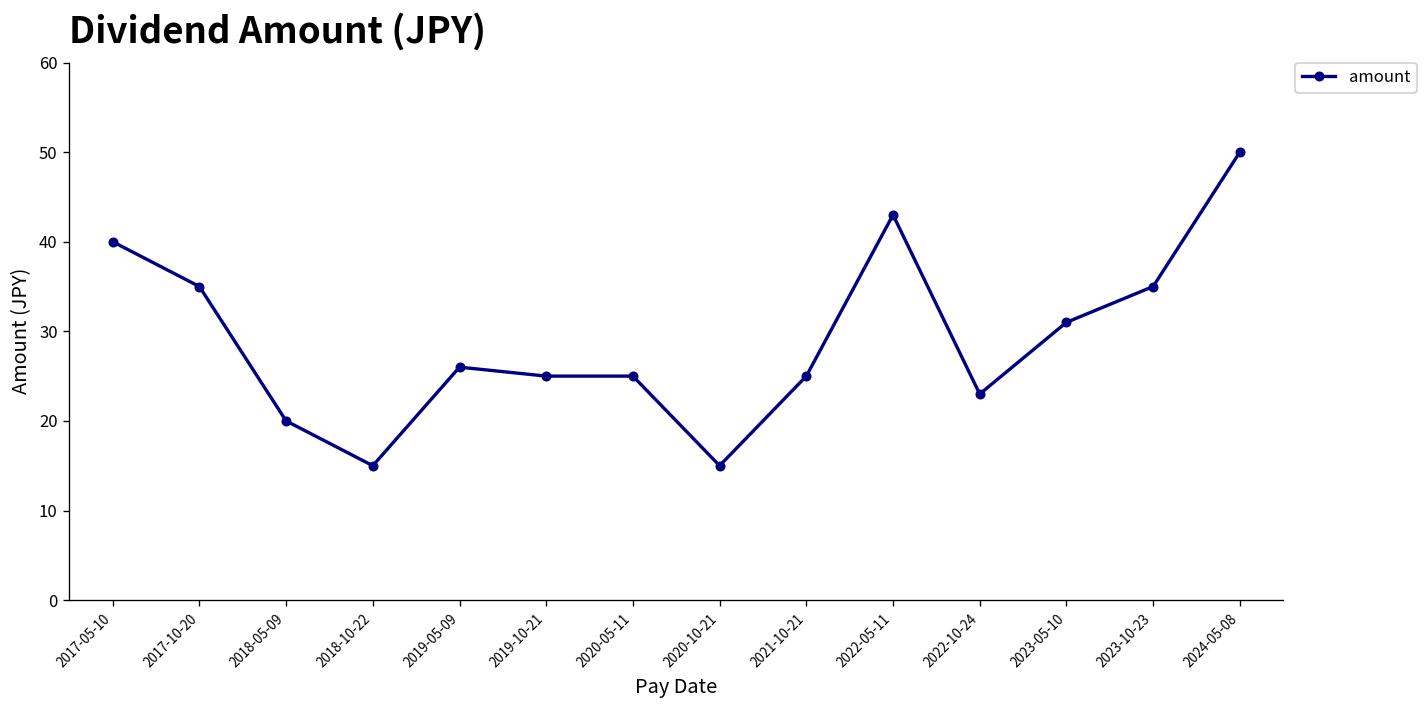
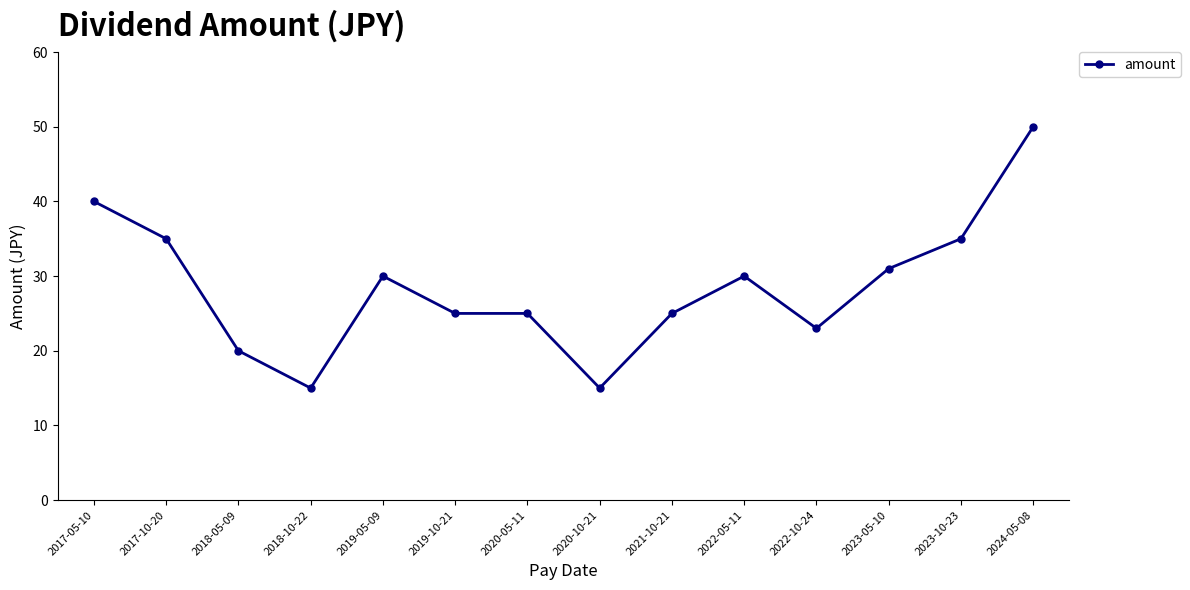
2019-05-09: 26 -> 30
2022-05-11: 43 -> 30
